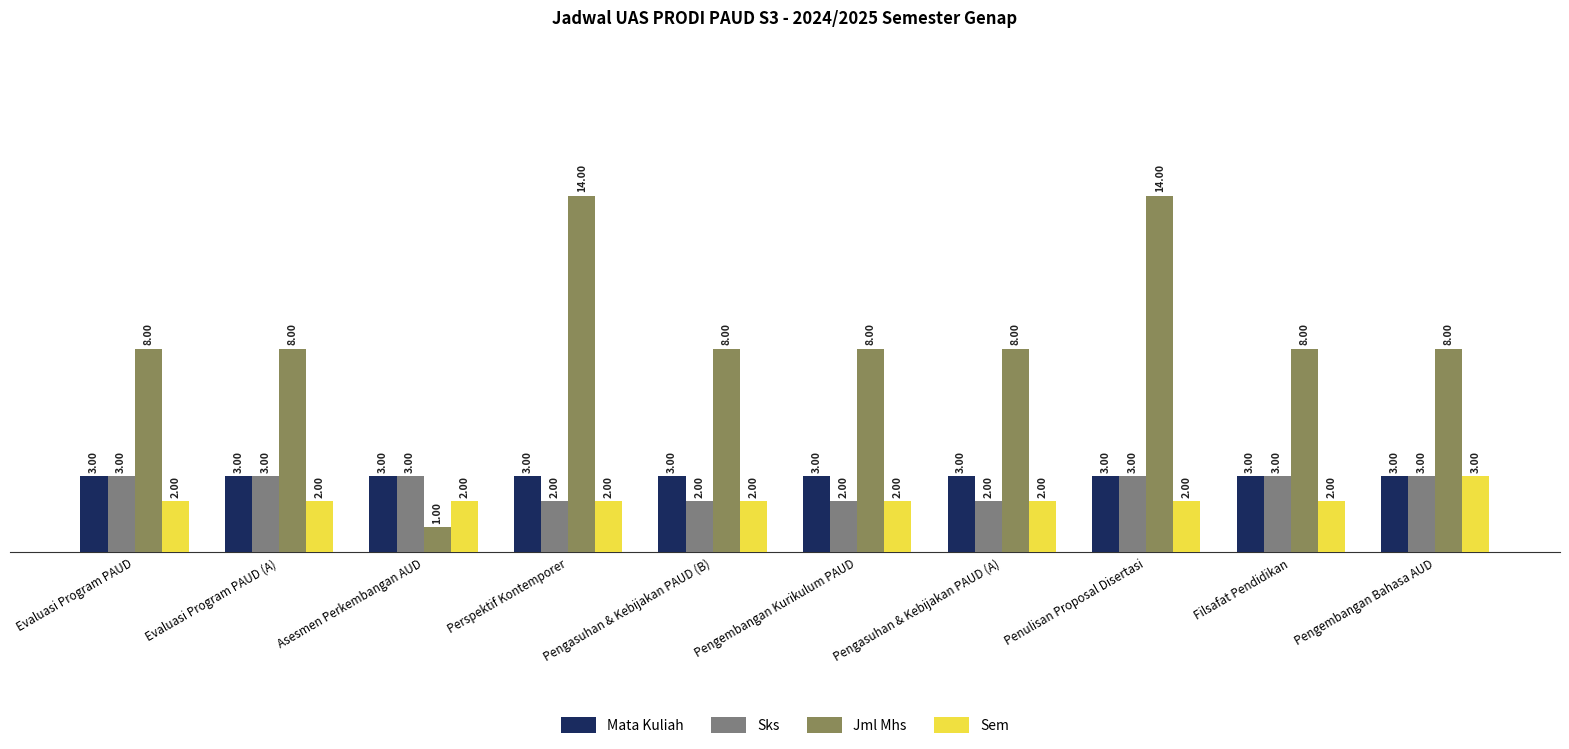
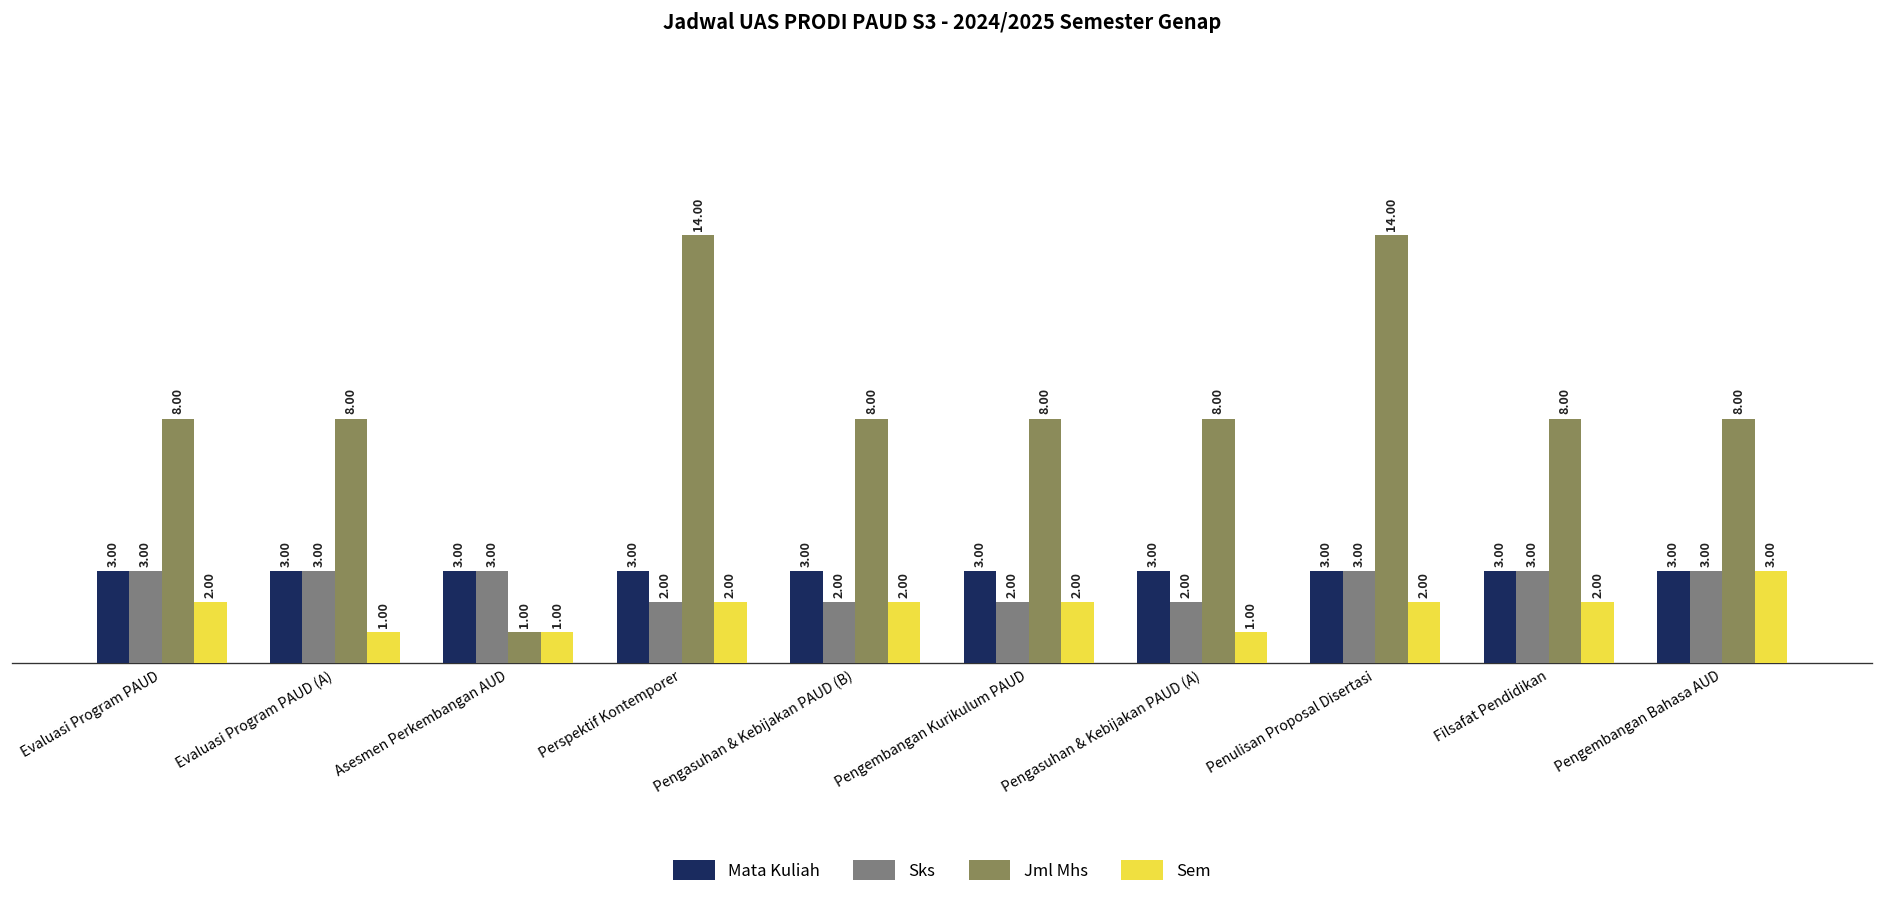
Sem, Evaluasi Program PAUD (A): 2.00 -> 1.00
Sem, Asesmen Perkembangan AUD: 2.00 -> 1.00
Sem, Pengasuhan & Kebijakan PAUD (A): 2.00 -> 1.00
